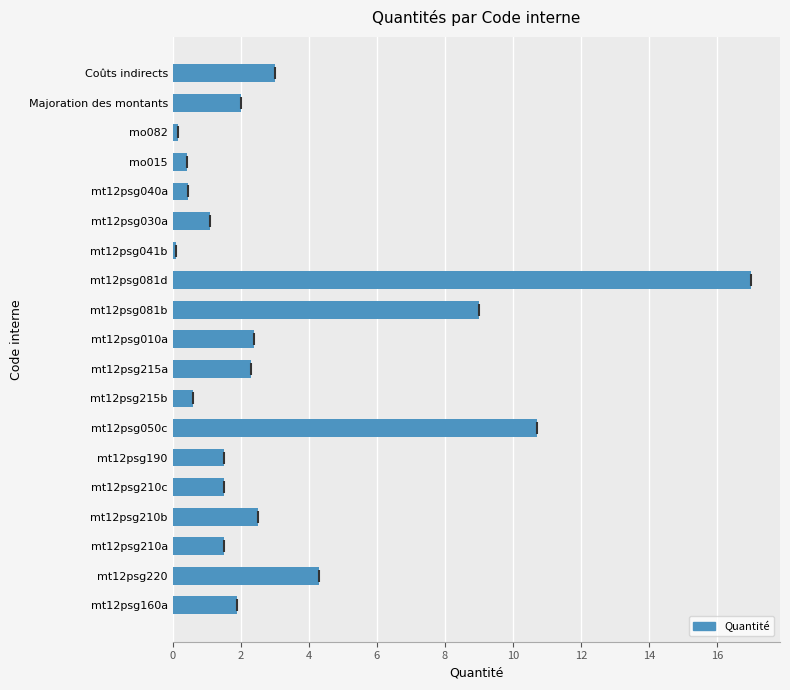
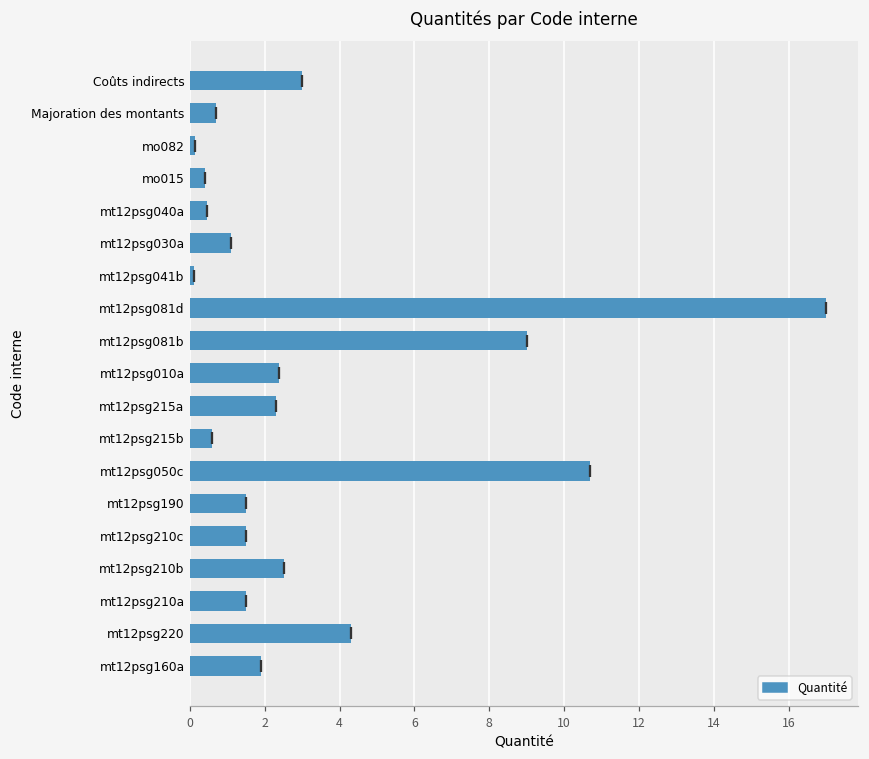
Majoration des montants: 2.0 -> 0.7
